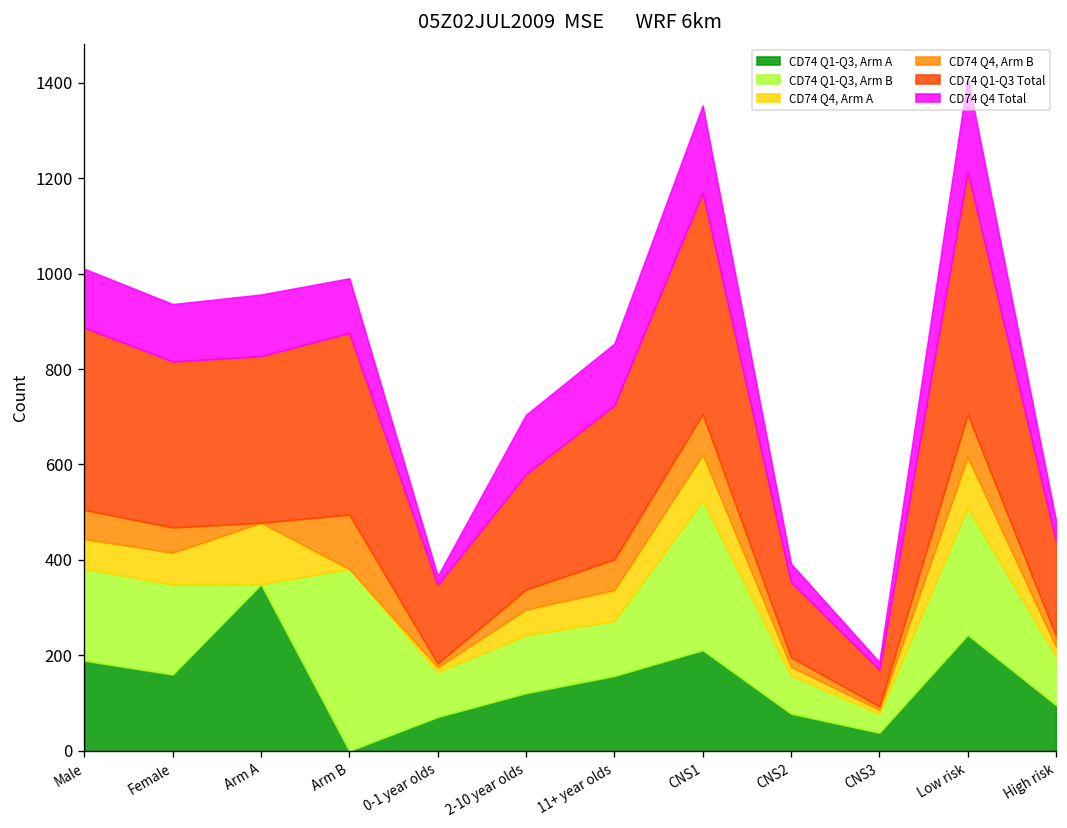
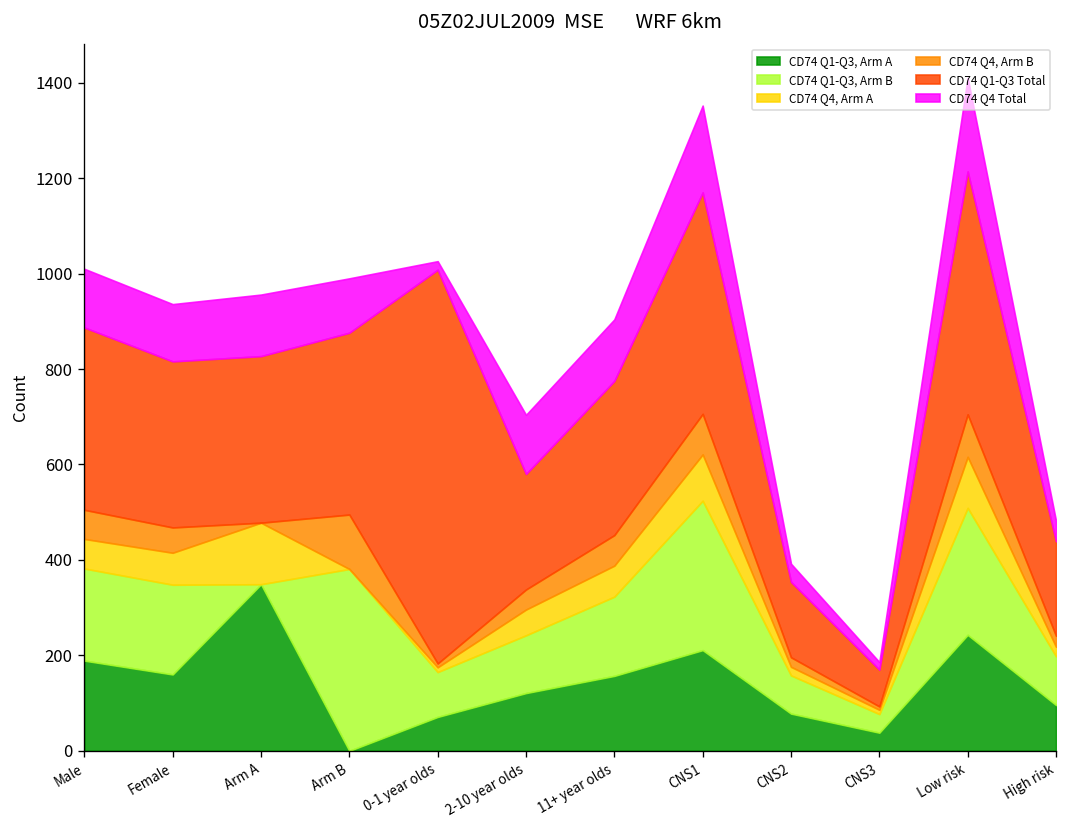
CD74 Q1-Q3 Total, 0-1 year olds: 170 -> 830
CD74 Q1-Q3, Arm B, 11+ year olds: 120 -> 170
